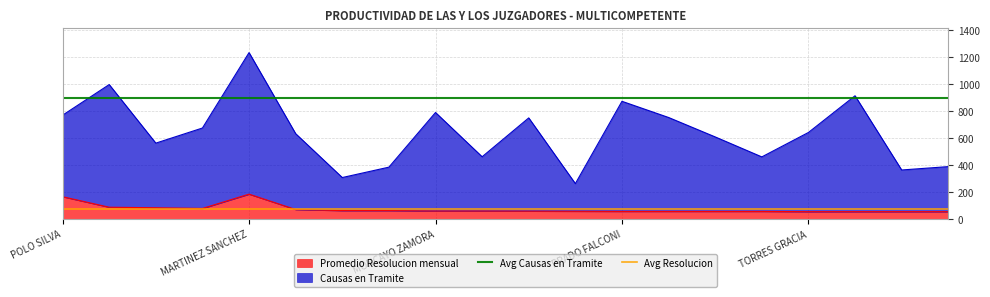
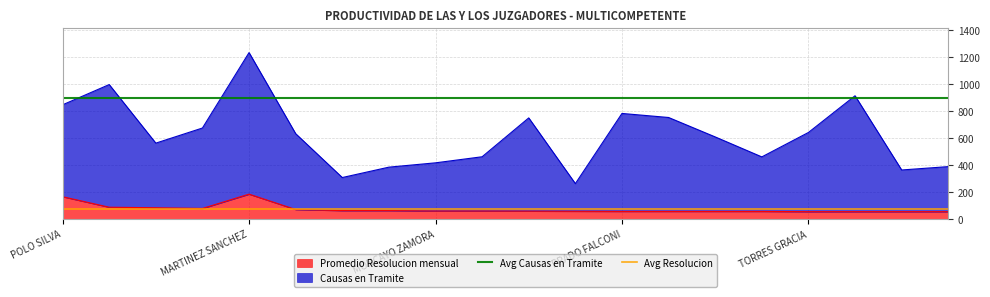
Causas en Tramite, POLO SILVA: 600 -> 680
Causas en Tramite, MONCAYO ZAMORA: 730 -> 360
Causas en Tramite, PRADO FALCONI: 820 -> 730
